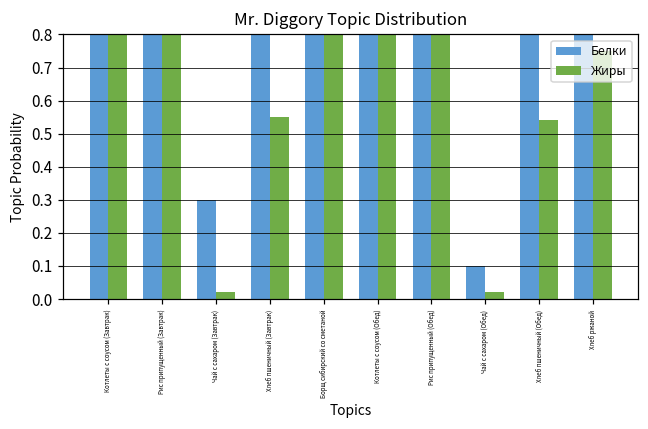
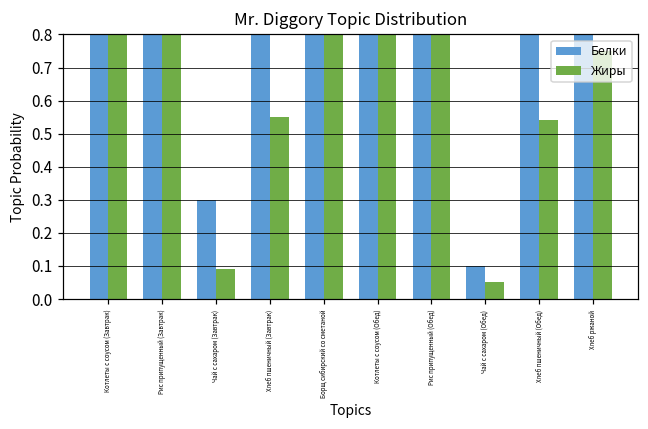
Жиры, Чай с сахаром (Завтрак): 0.02 -> 0.09
Жиры, Чай с сахаром (Обед): 0.02 -> 0.05
